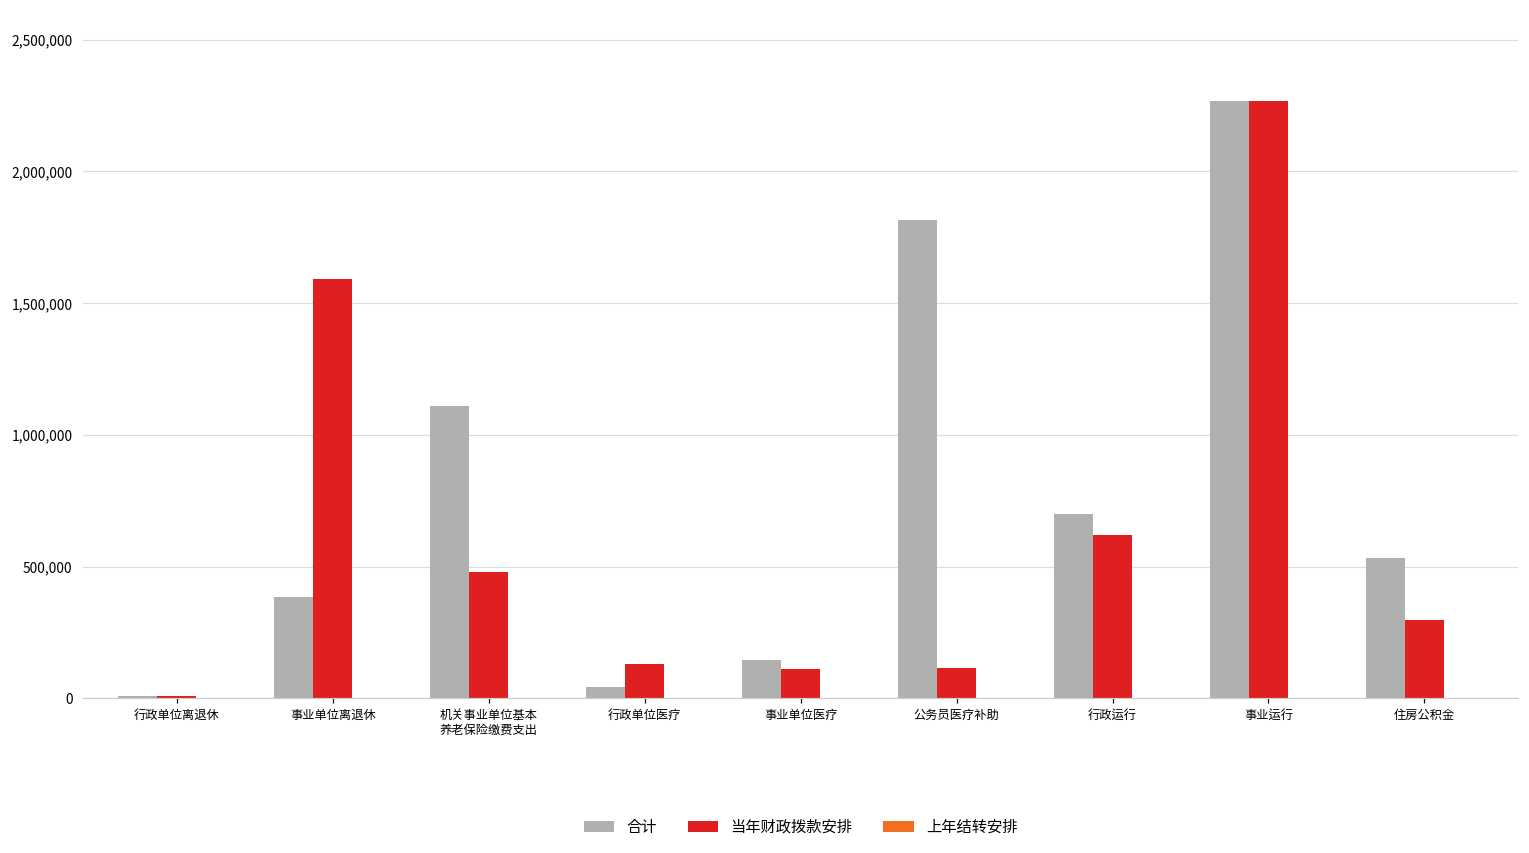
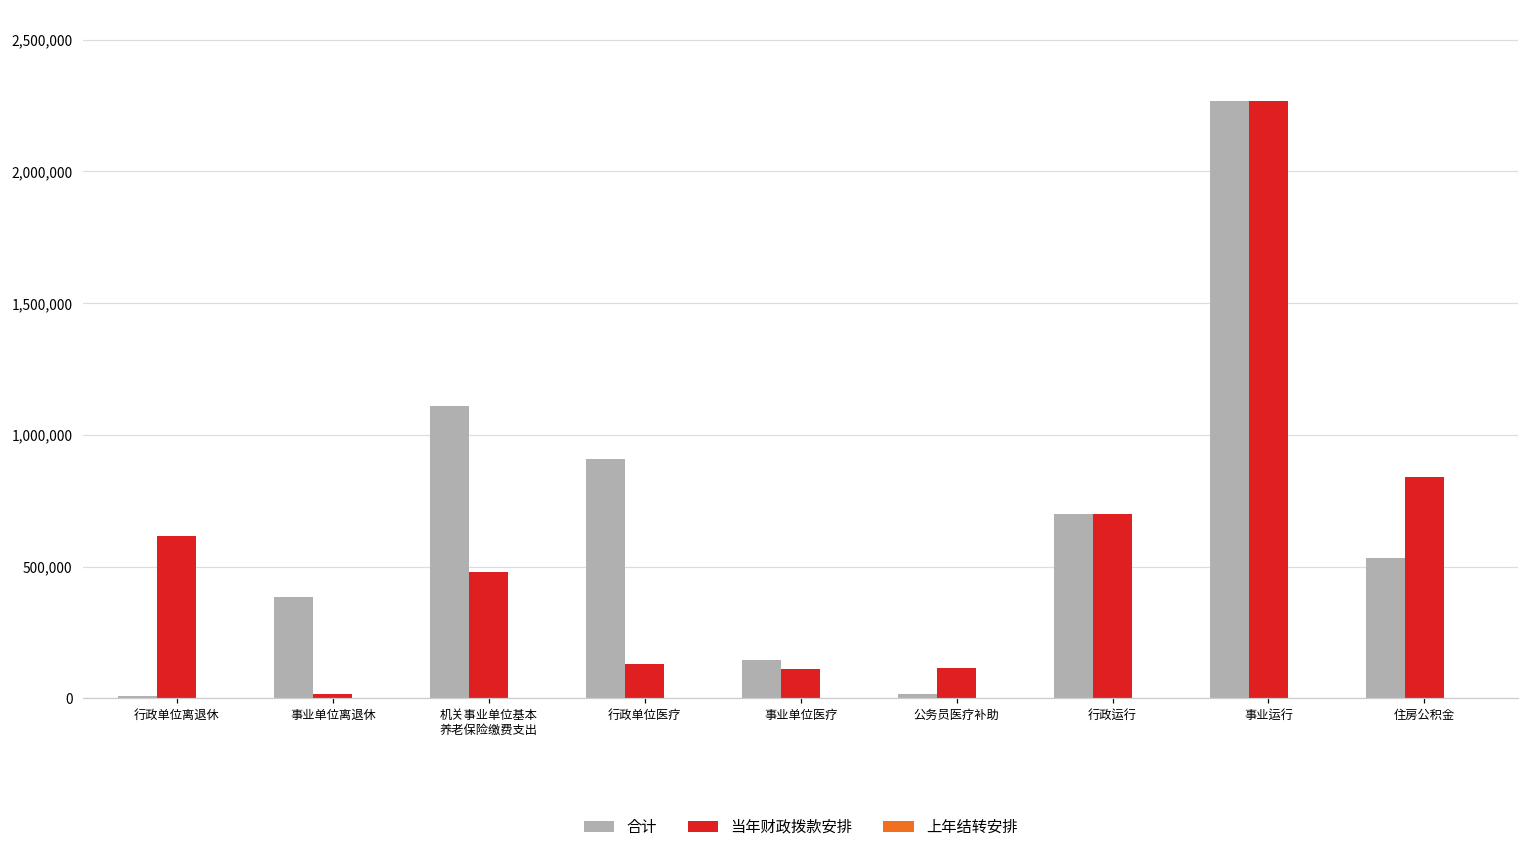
当年财政拨款安排, 行政单位离退休: 10,000 -> 620,000
当年财政拨款安排, 事业单位离退休: 1,590,000 -> 20,000
合计, 行政单位医疗: 50,000 -> 910,000
合计, 公务员医疗补助: 1,820,000 -> 20,000
当年财政拨款安排, 行政运行: 620,000 -> 700,000
当年财政拨款安排, 住房公积金: 300,000 -> 840,000
